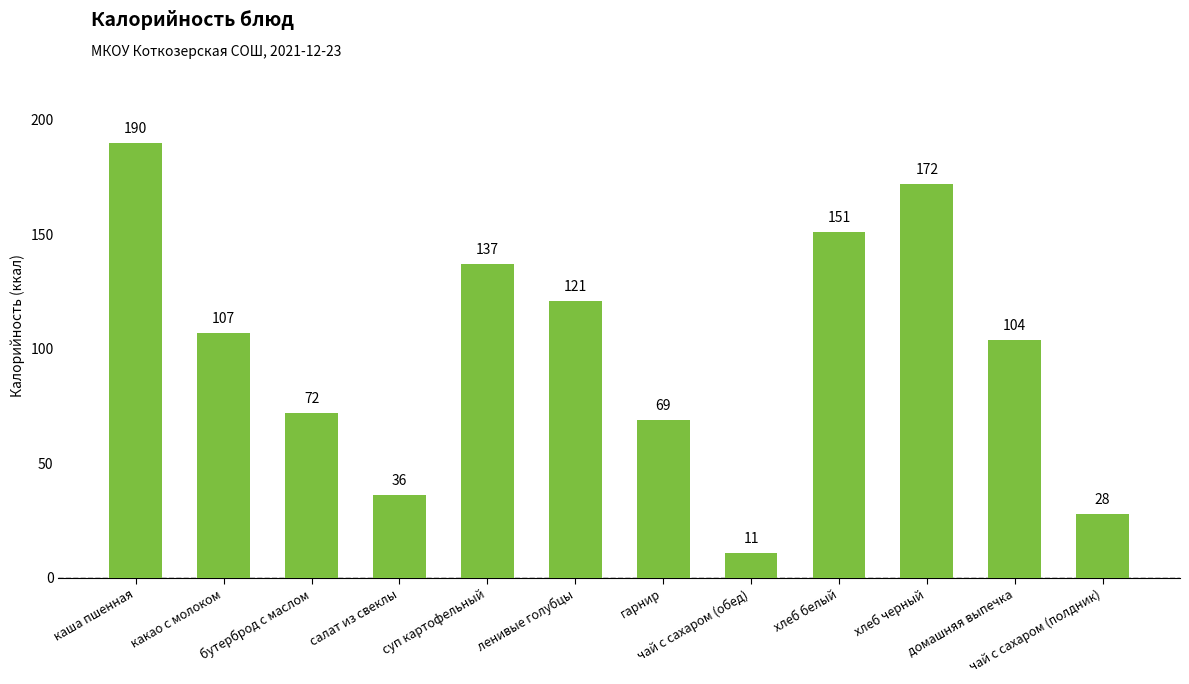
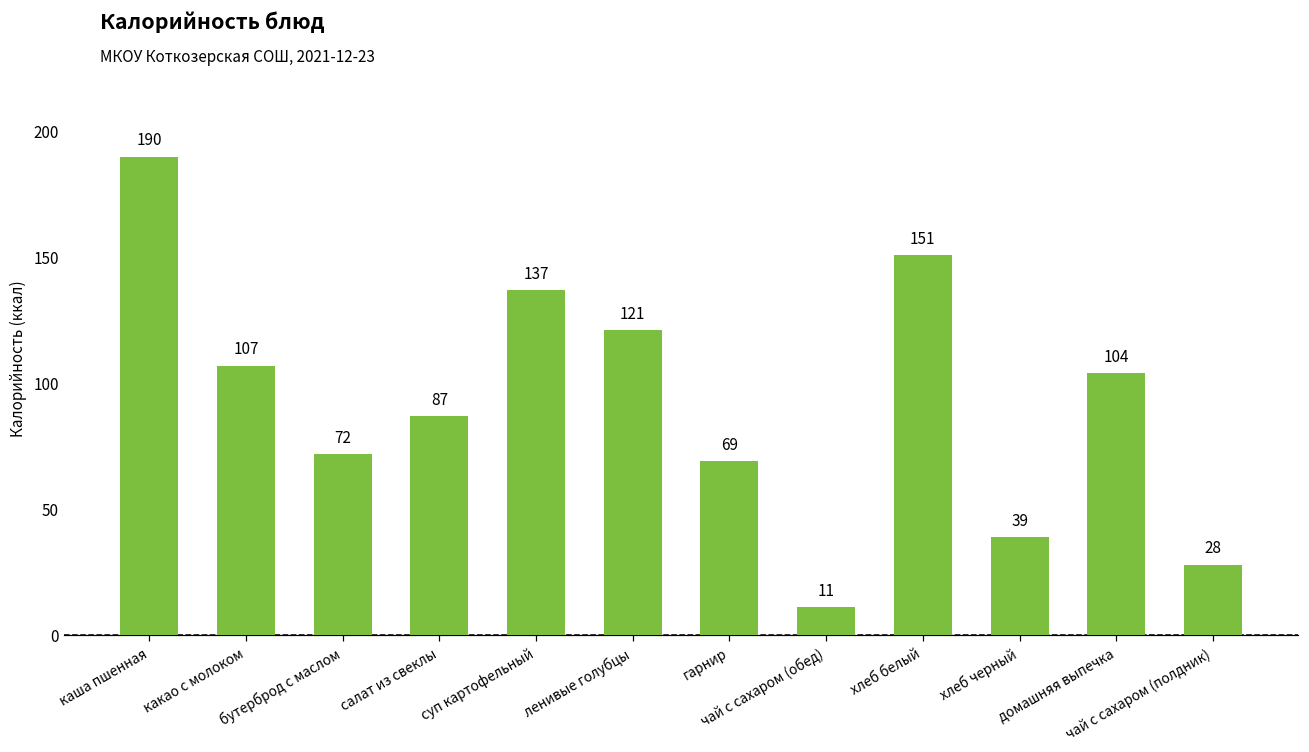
салат из свеклы: 36 -> 87
хлеб черный: 172 -> 39
